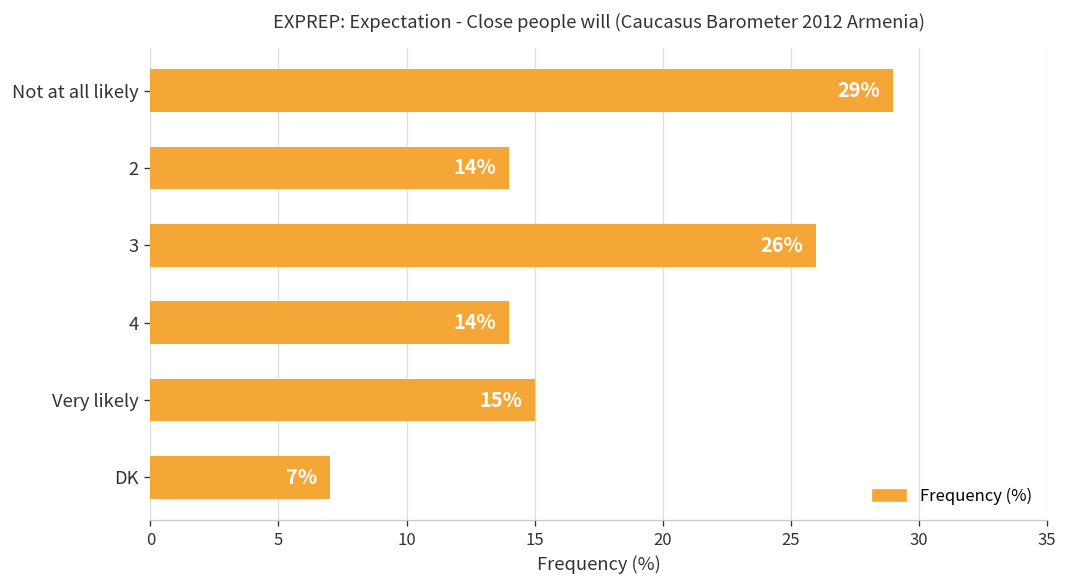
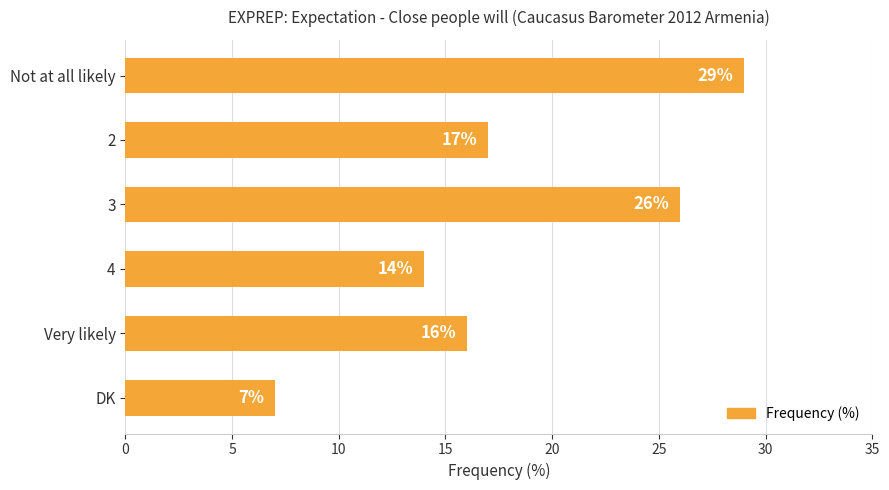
2: 14% -> 17%
Very likely: 15% -> 16%
